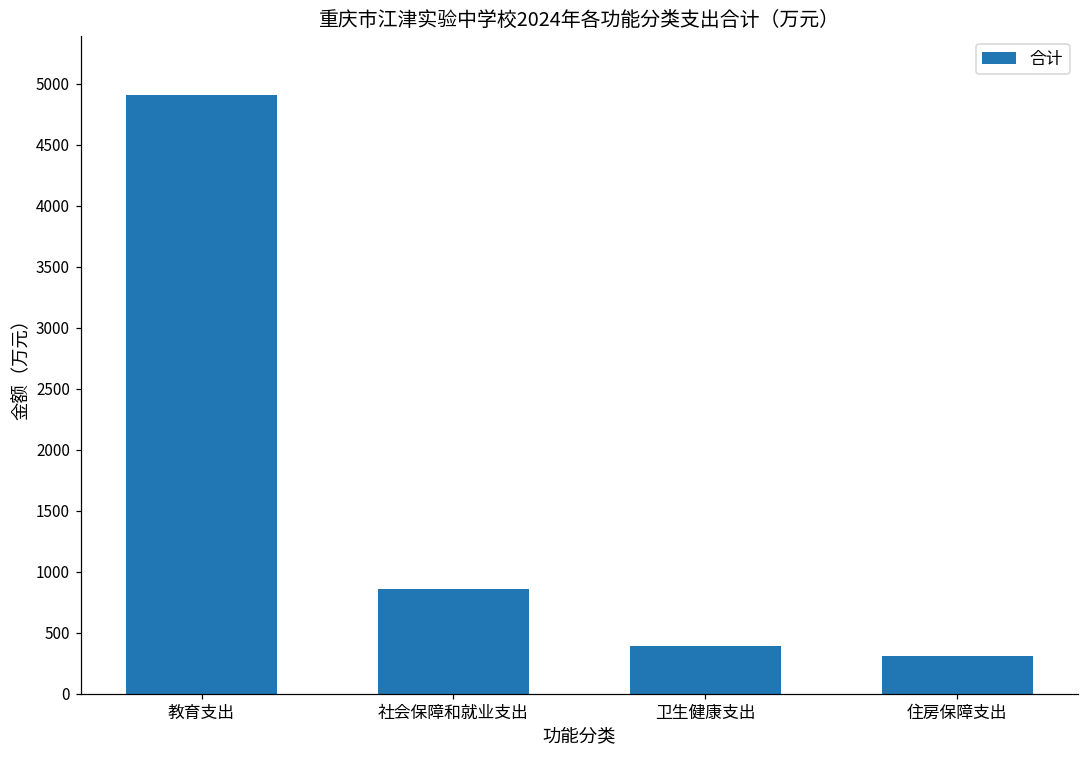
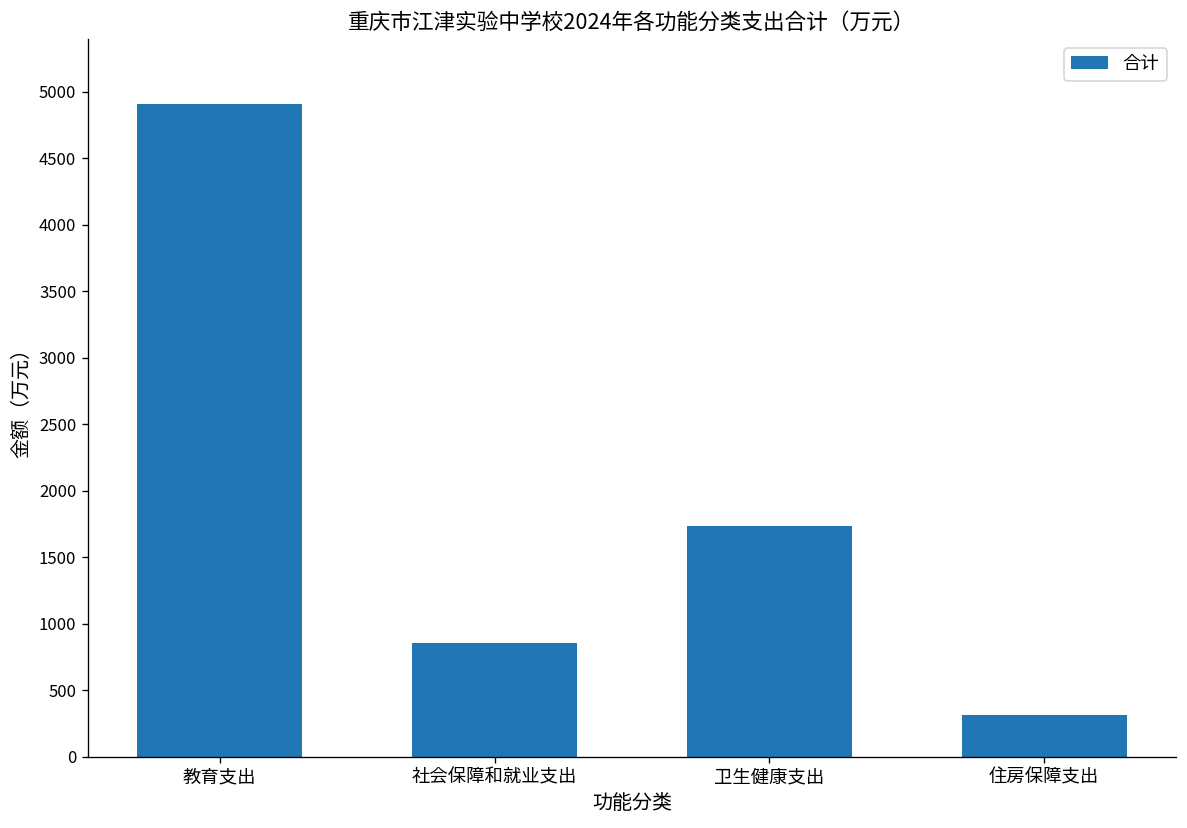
卫生健康支出: 400 -> 1730
